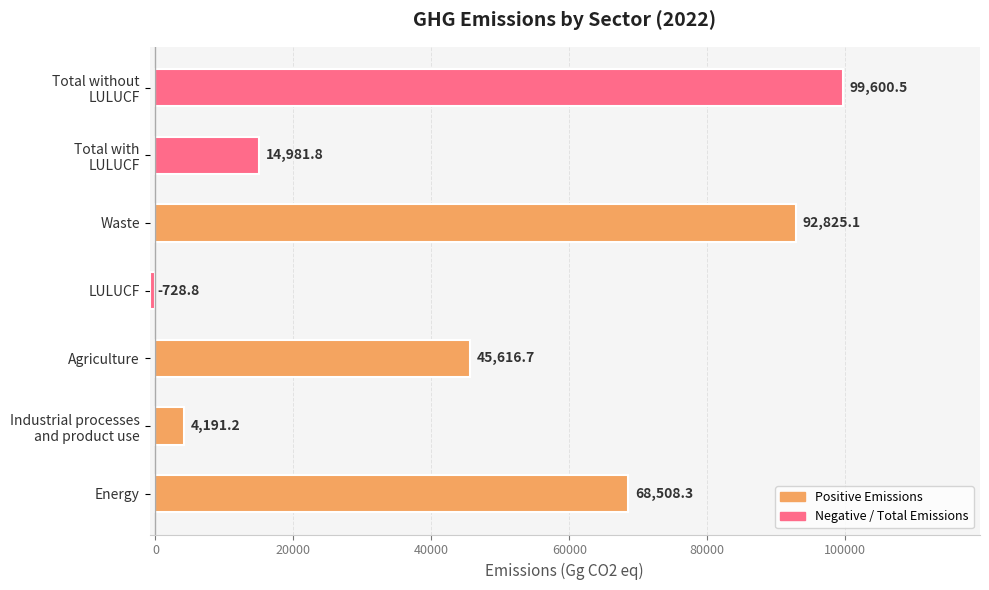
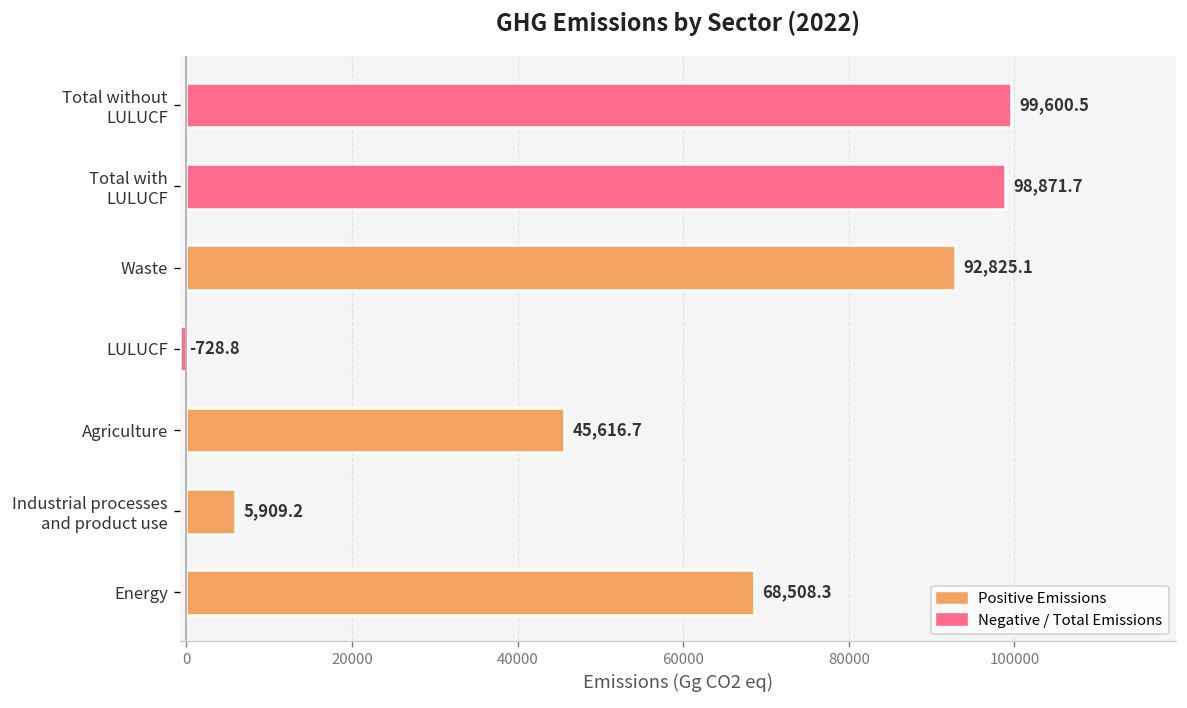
Total with LULUCF: 14,981.8 -> 98,871.7
Industrial processes and product use: 4,191.2 -> 5,909.2
